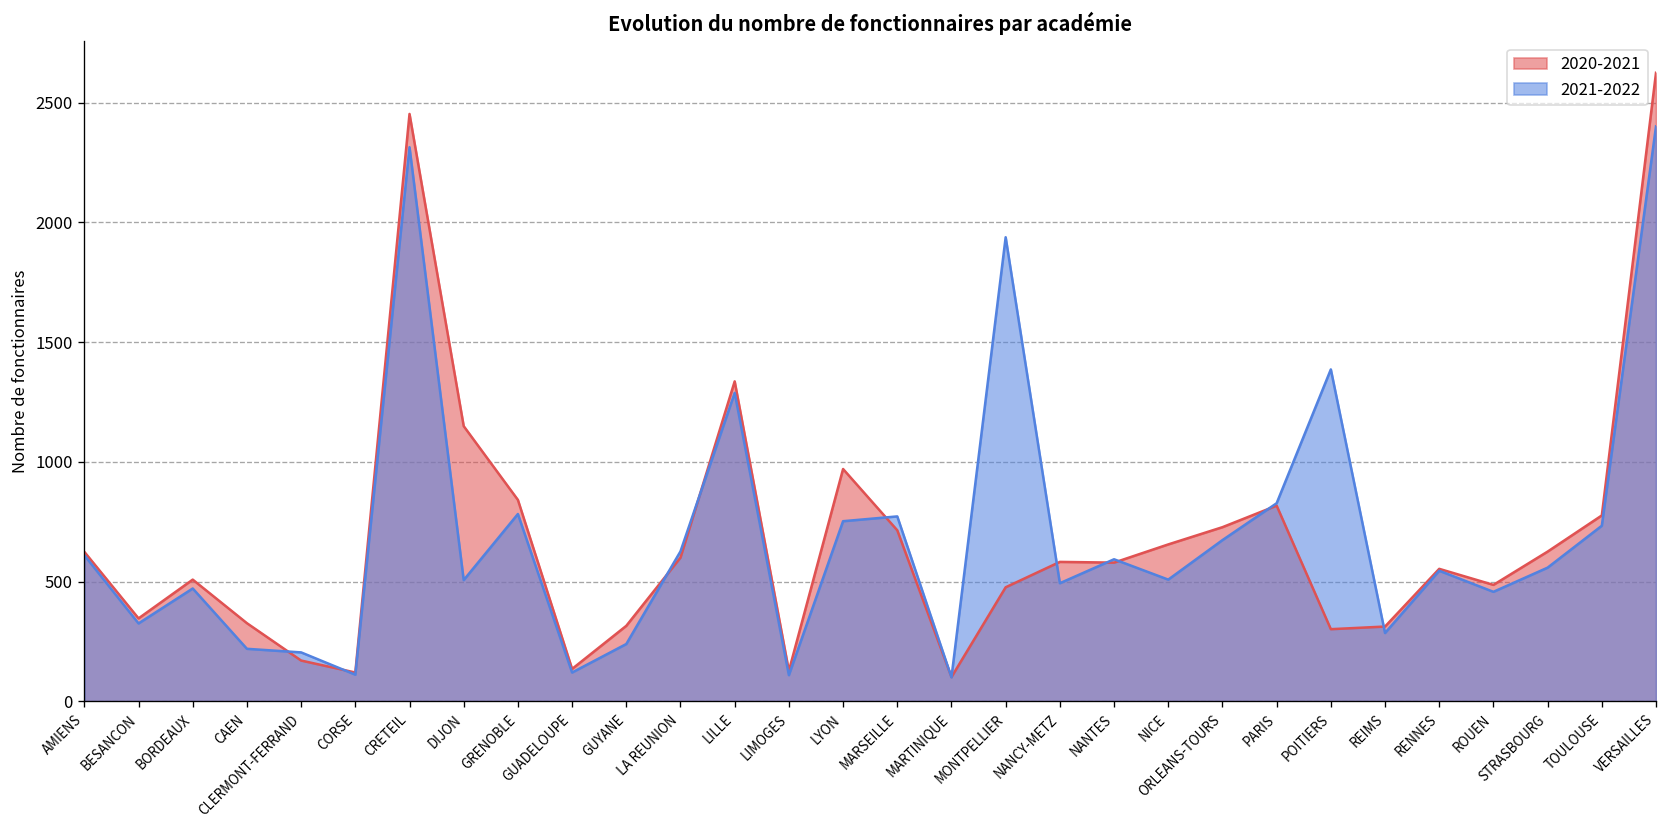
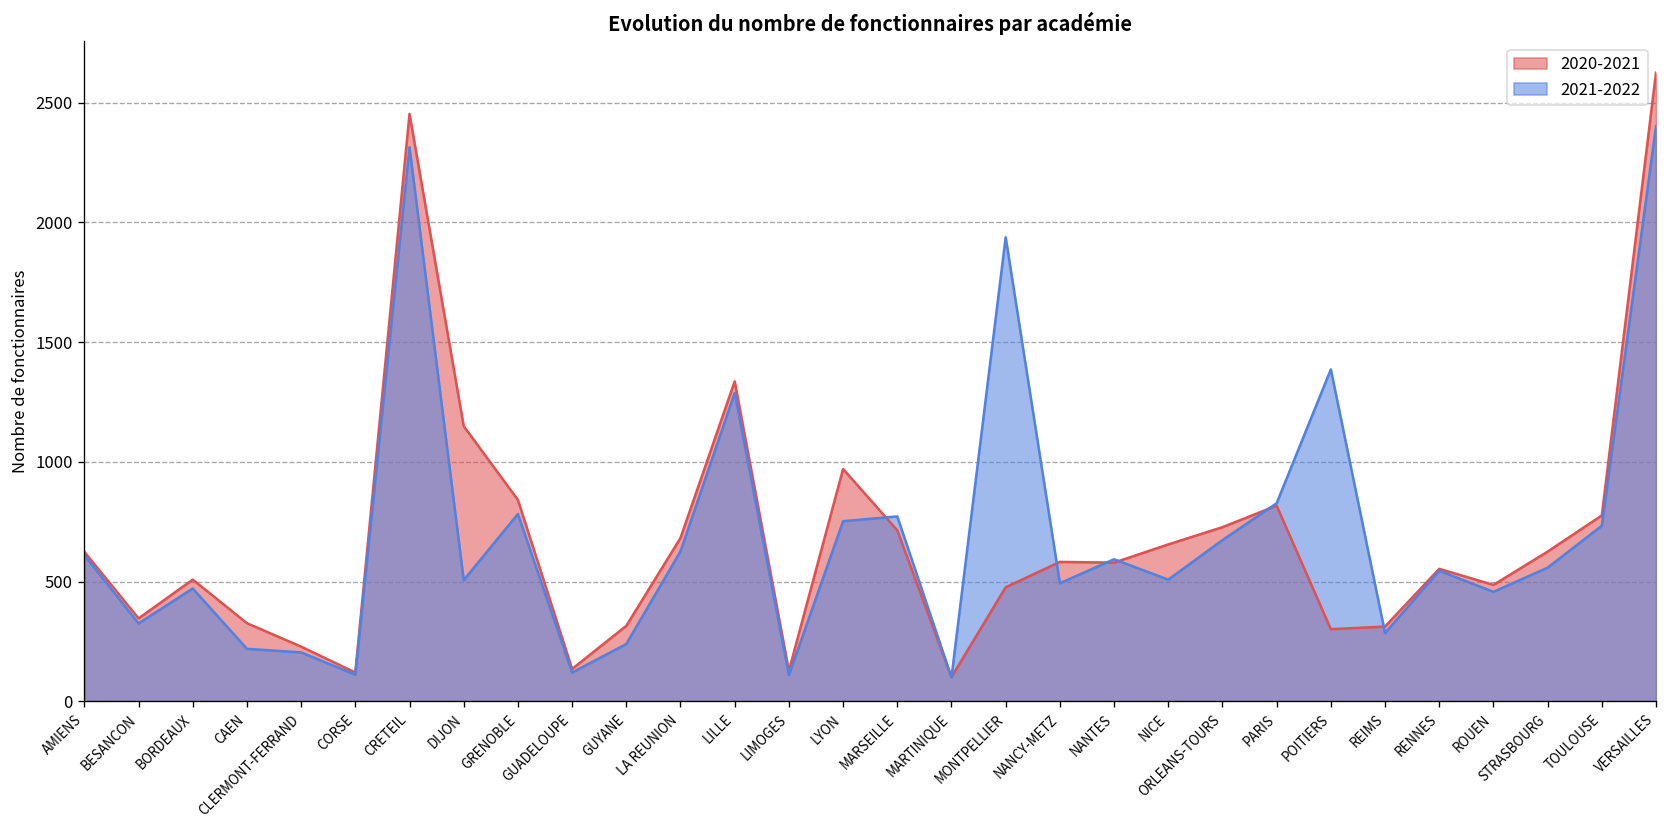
2020-2021, CLERMONT-FERRAND: 170 -> 230
2020-2021, LA REUNION: 600 -> 680
